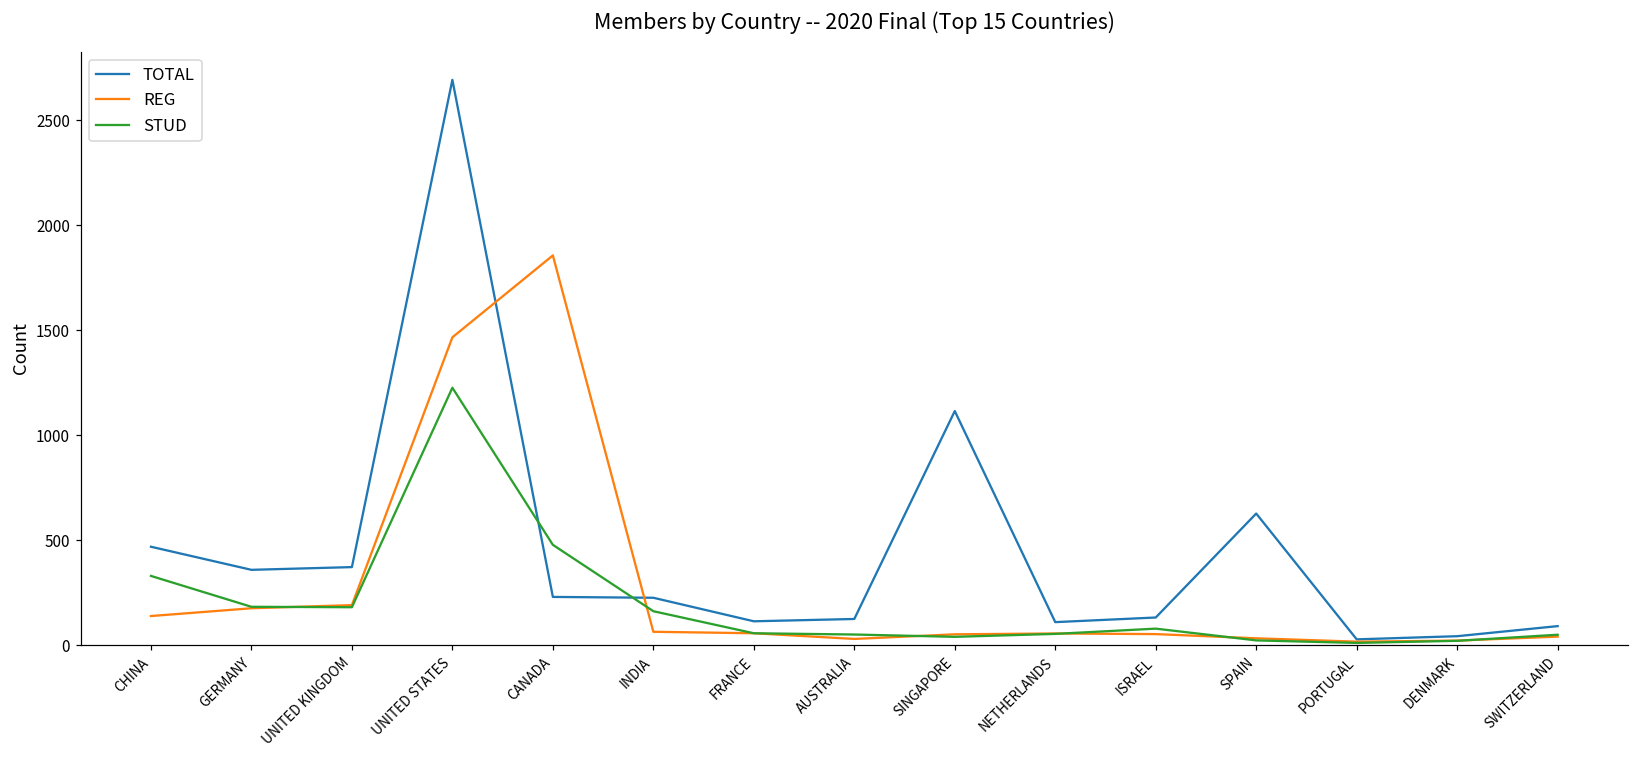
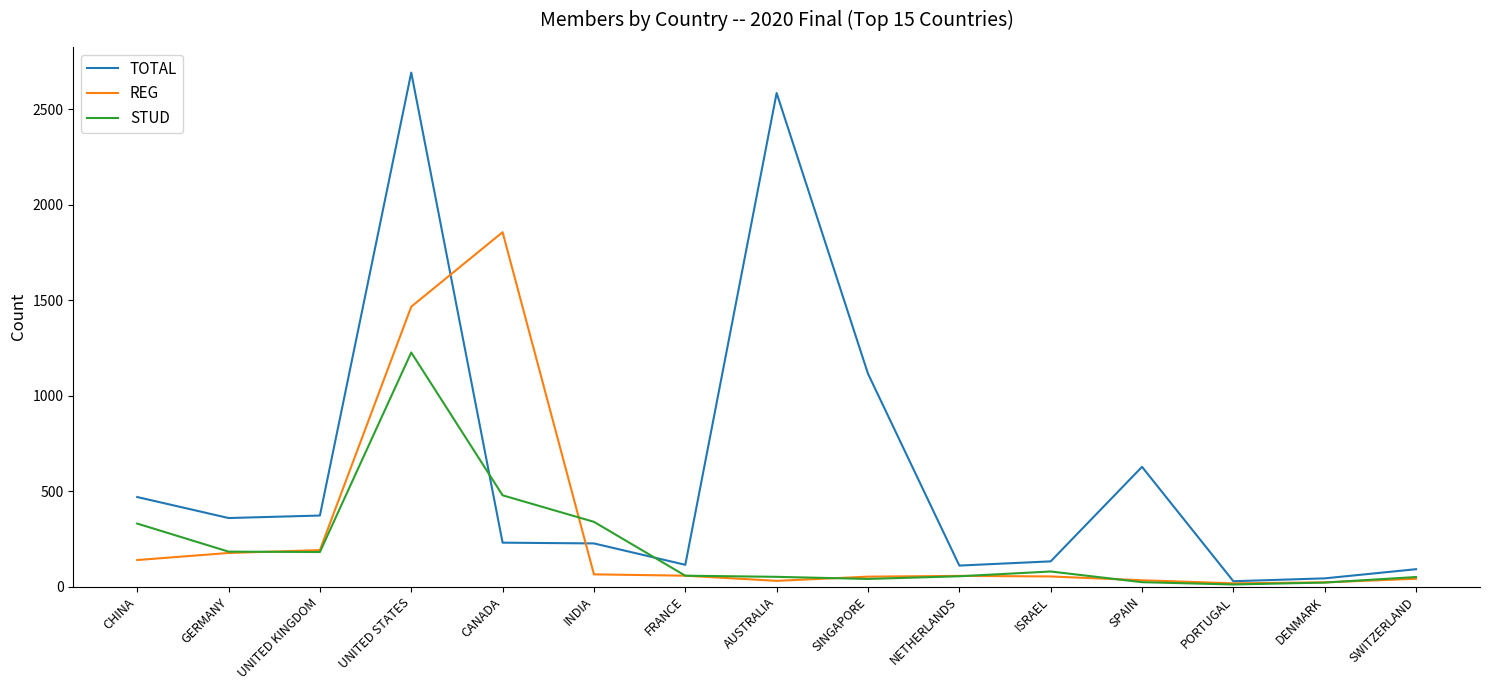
STUD, INDIA: 160 -> 340
TOTAL, AUSTRALIA: 130 -> 2590
